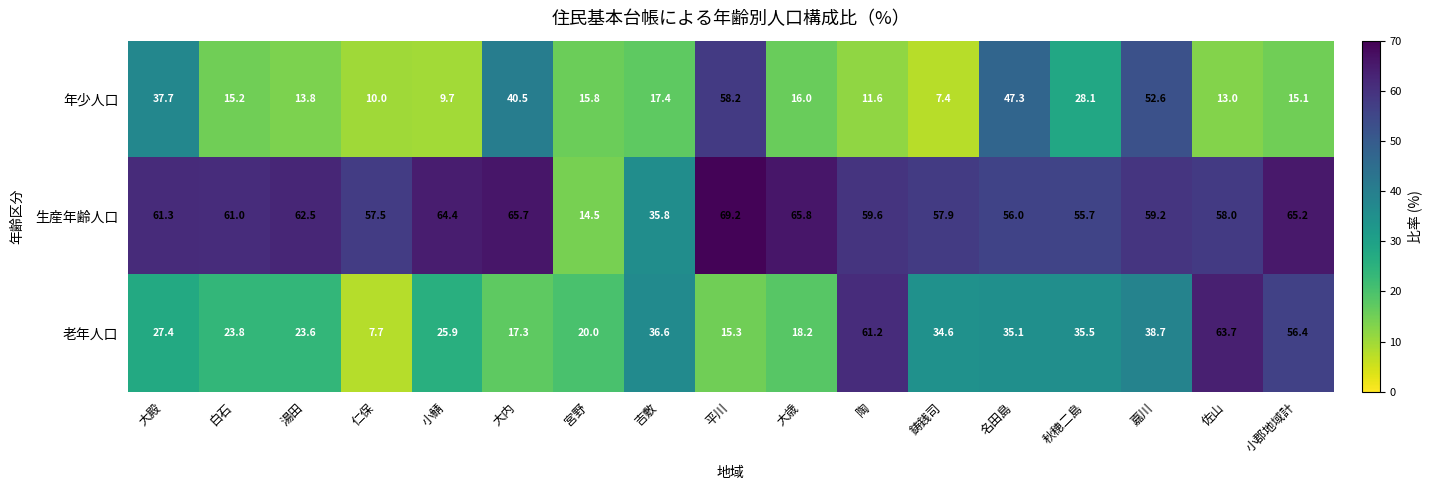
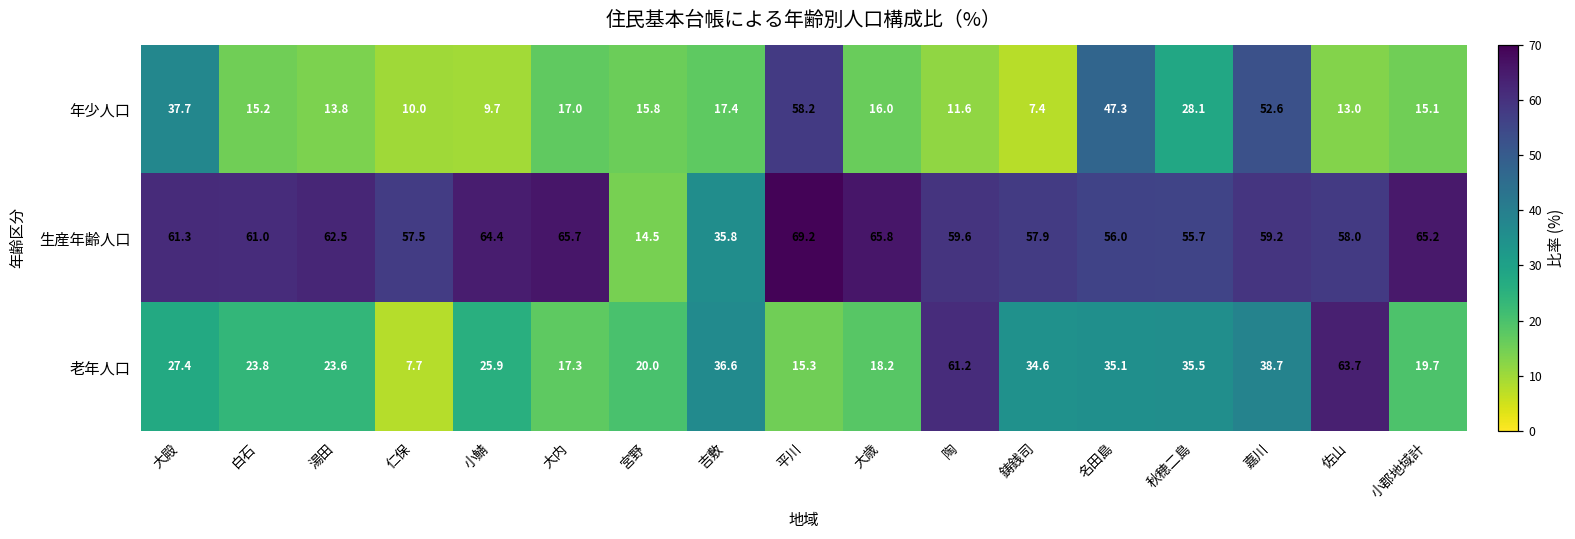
年少人口, 大内: 40.5 -> 17.0
老年人口, 小郡地域計: 56.4 -> 19.7
